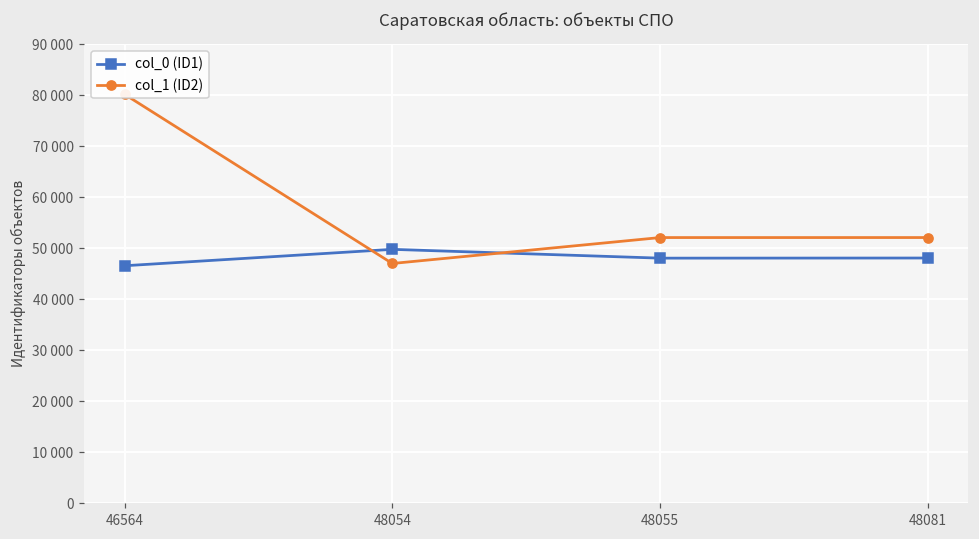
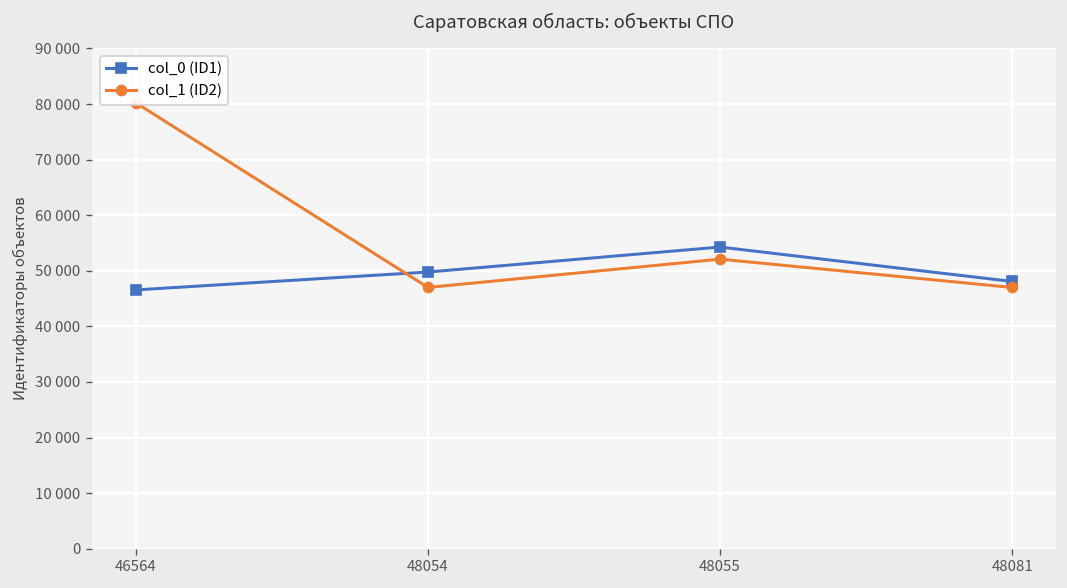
col_0 (ID1), 48055: 48000 -> 54000
col_1 (ID2), 48081: 52000 -> 47000
